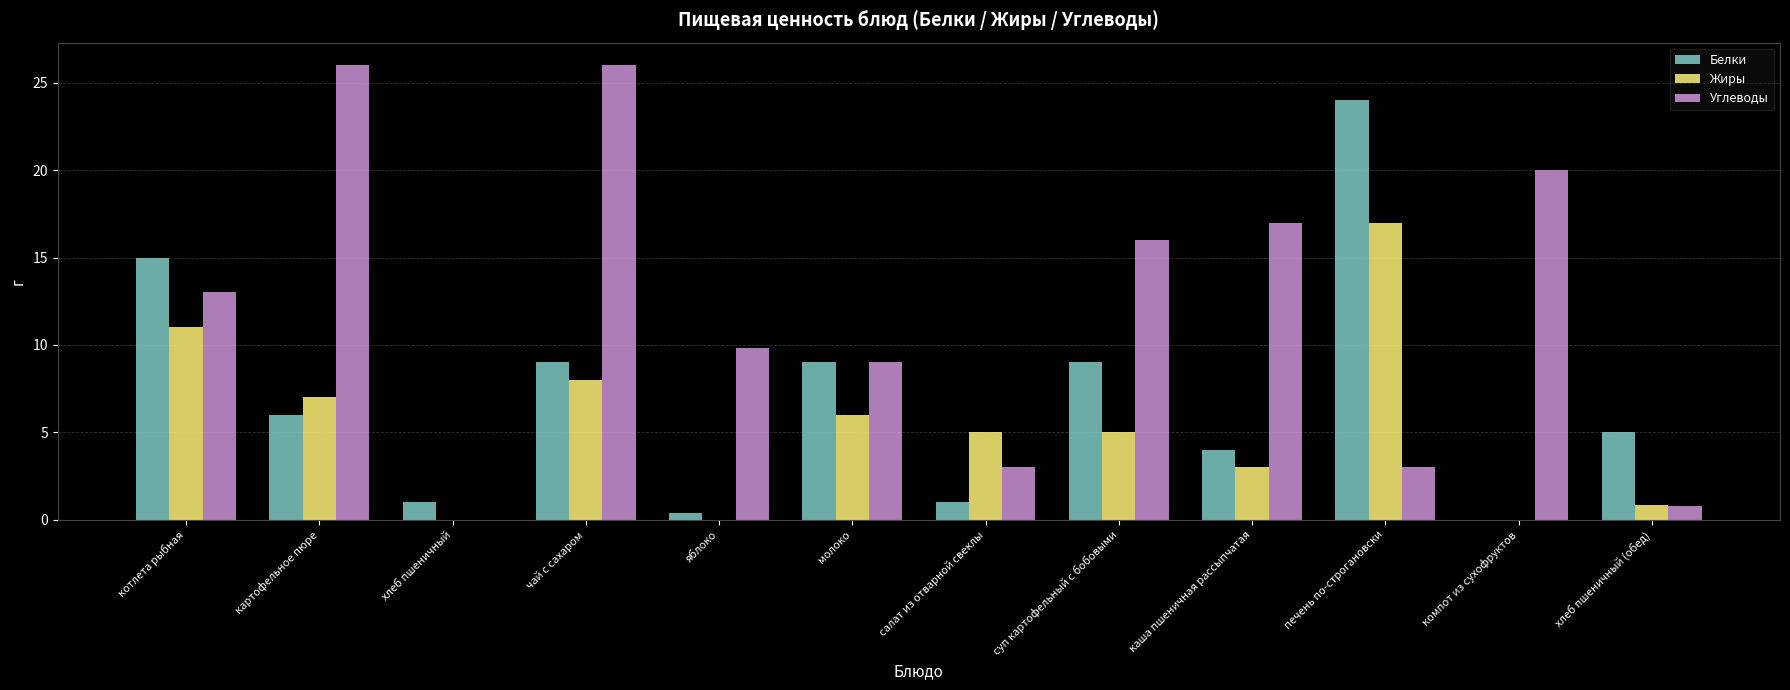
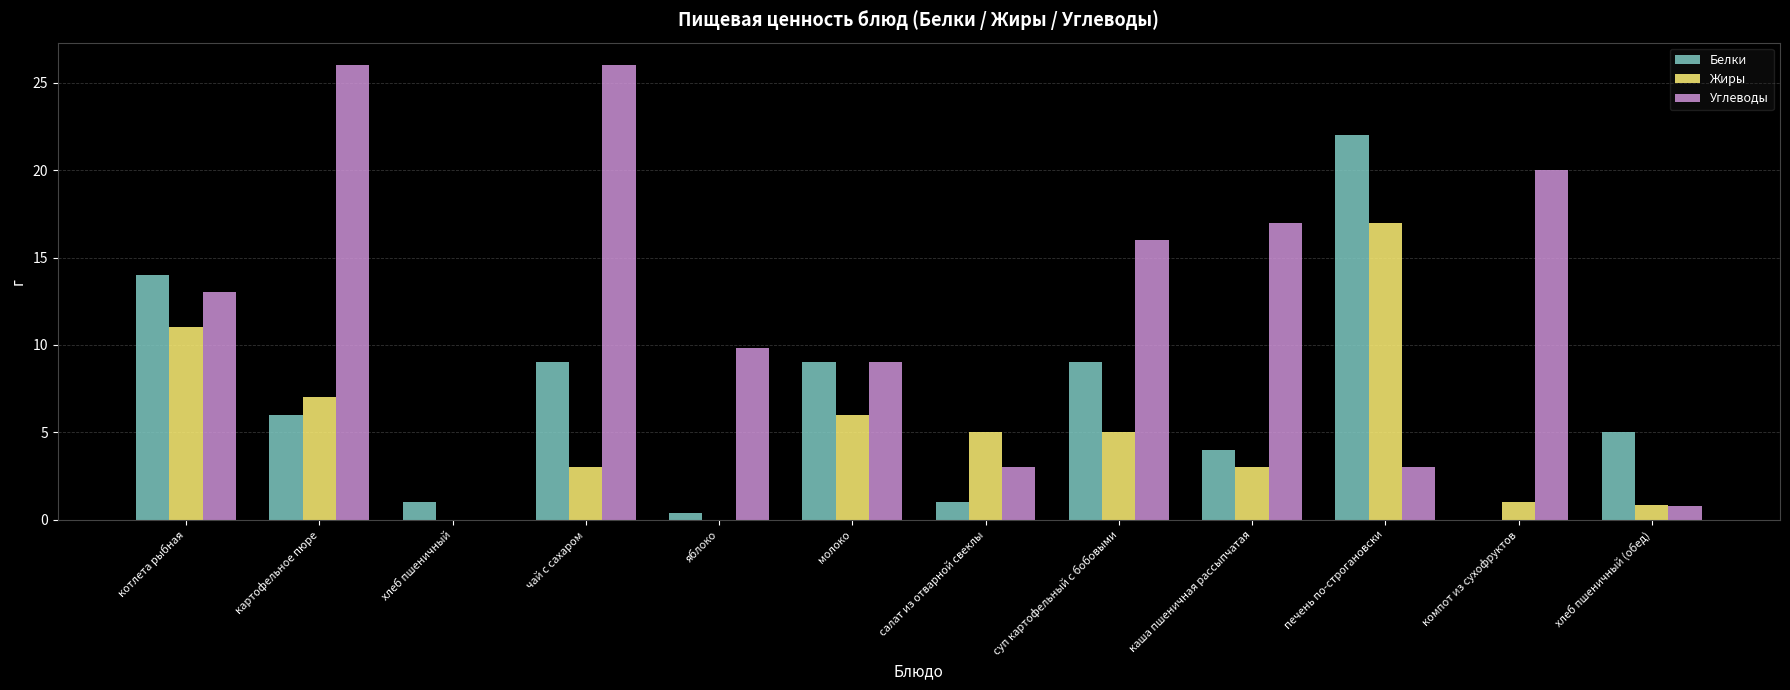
Белки, котлета рыбная: 15 -> 14
Жиры, чай с сахаром: 8 -> 3
Белки, печень по-строгановски: 24 -> 22
Жиры, компот из сухофруктов: 0 -> 1
